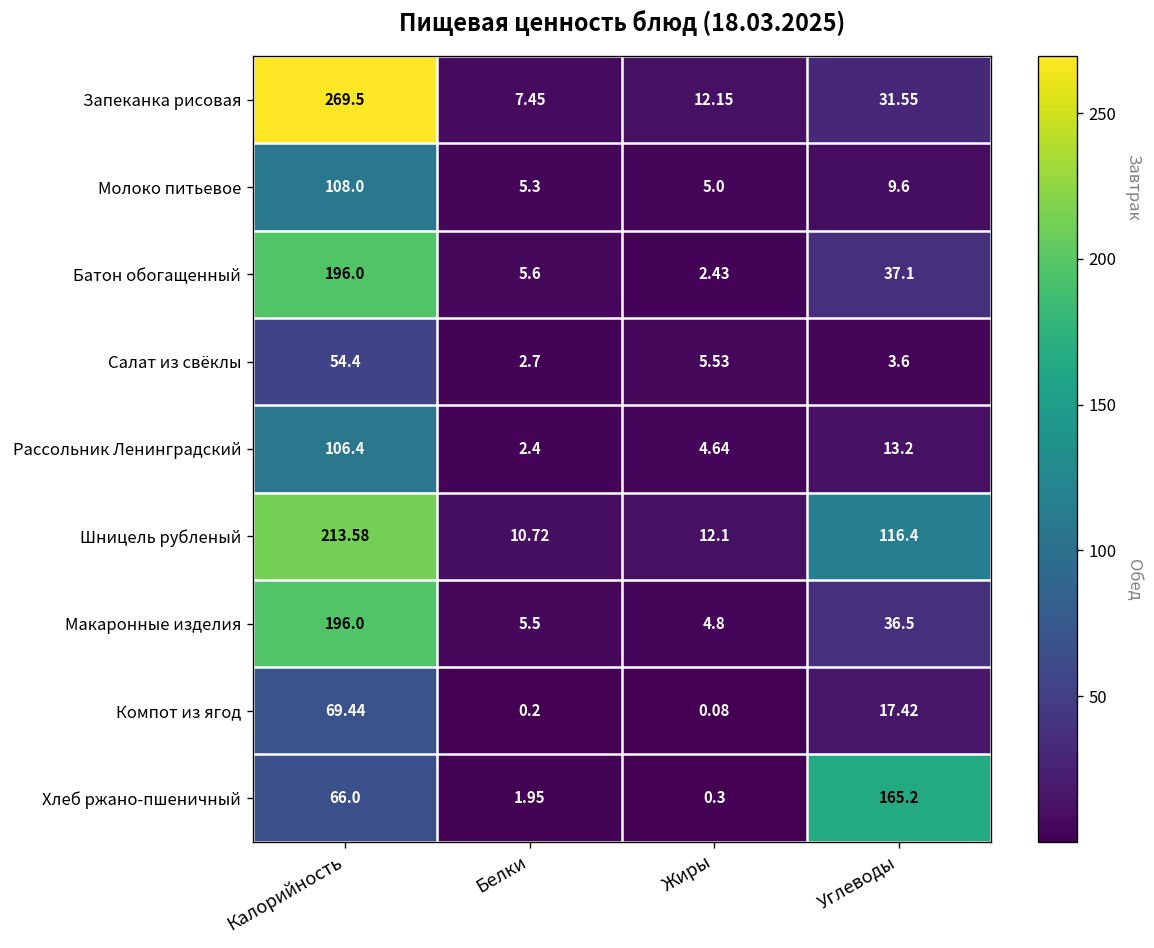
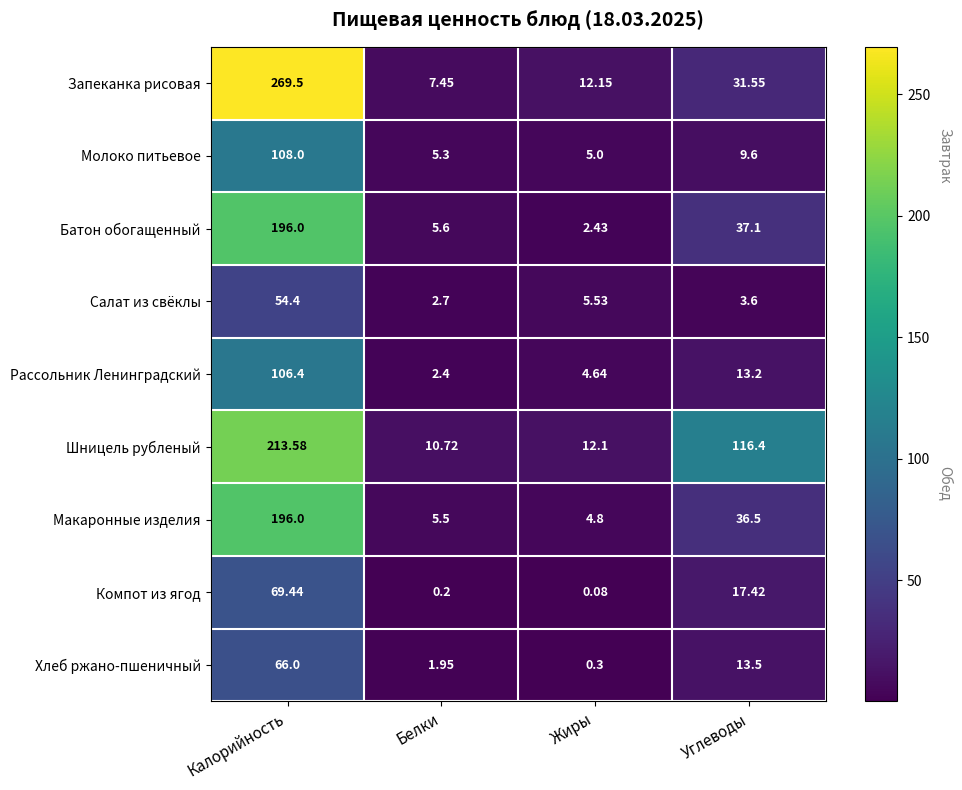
Хлеб ржано-пшеничный, Углеводы: 165.2 -> 13.5
